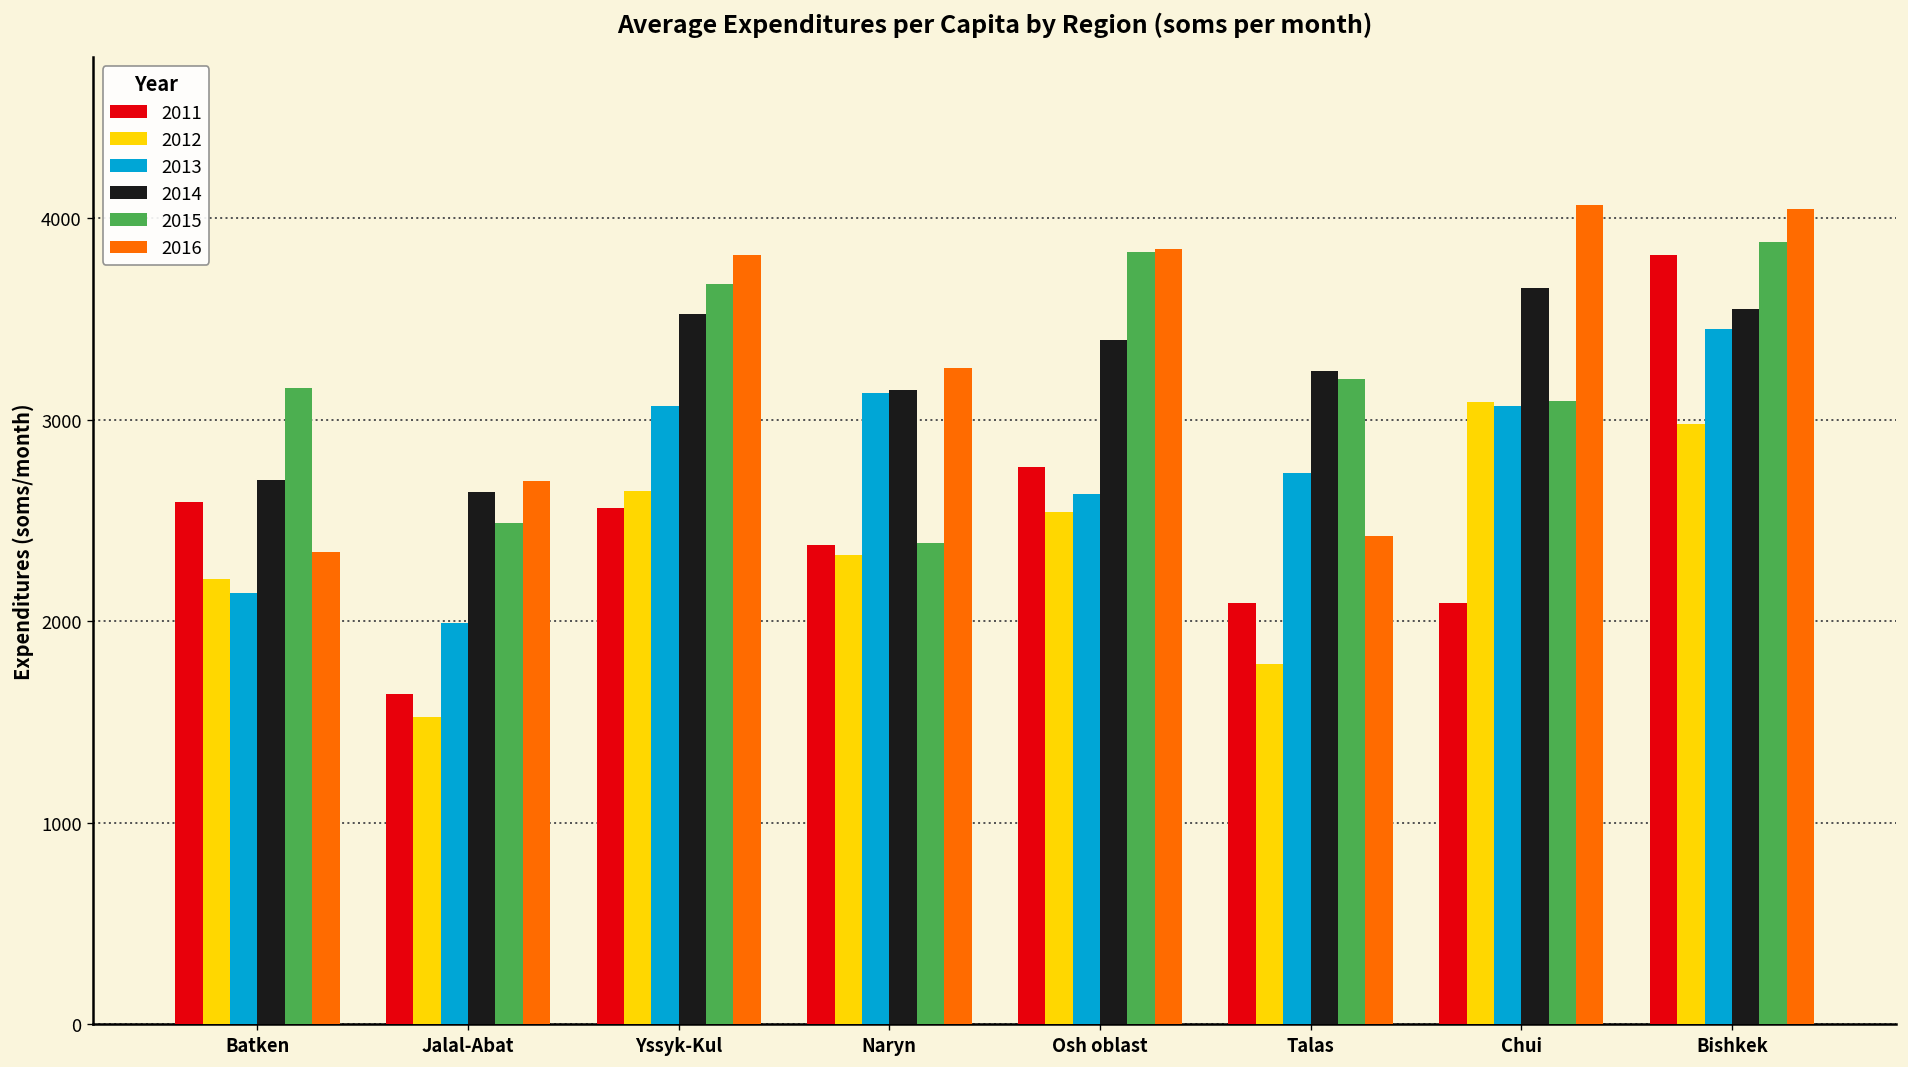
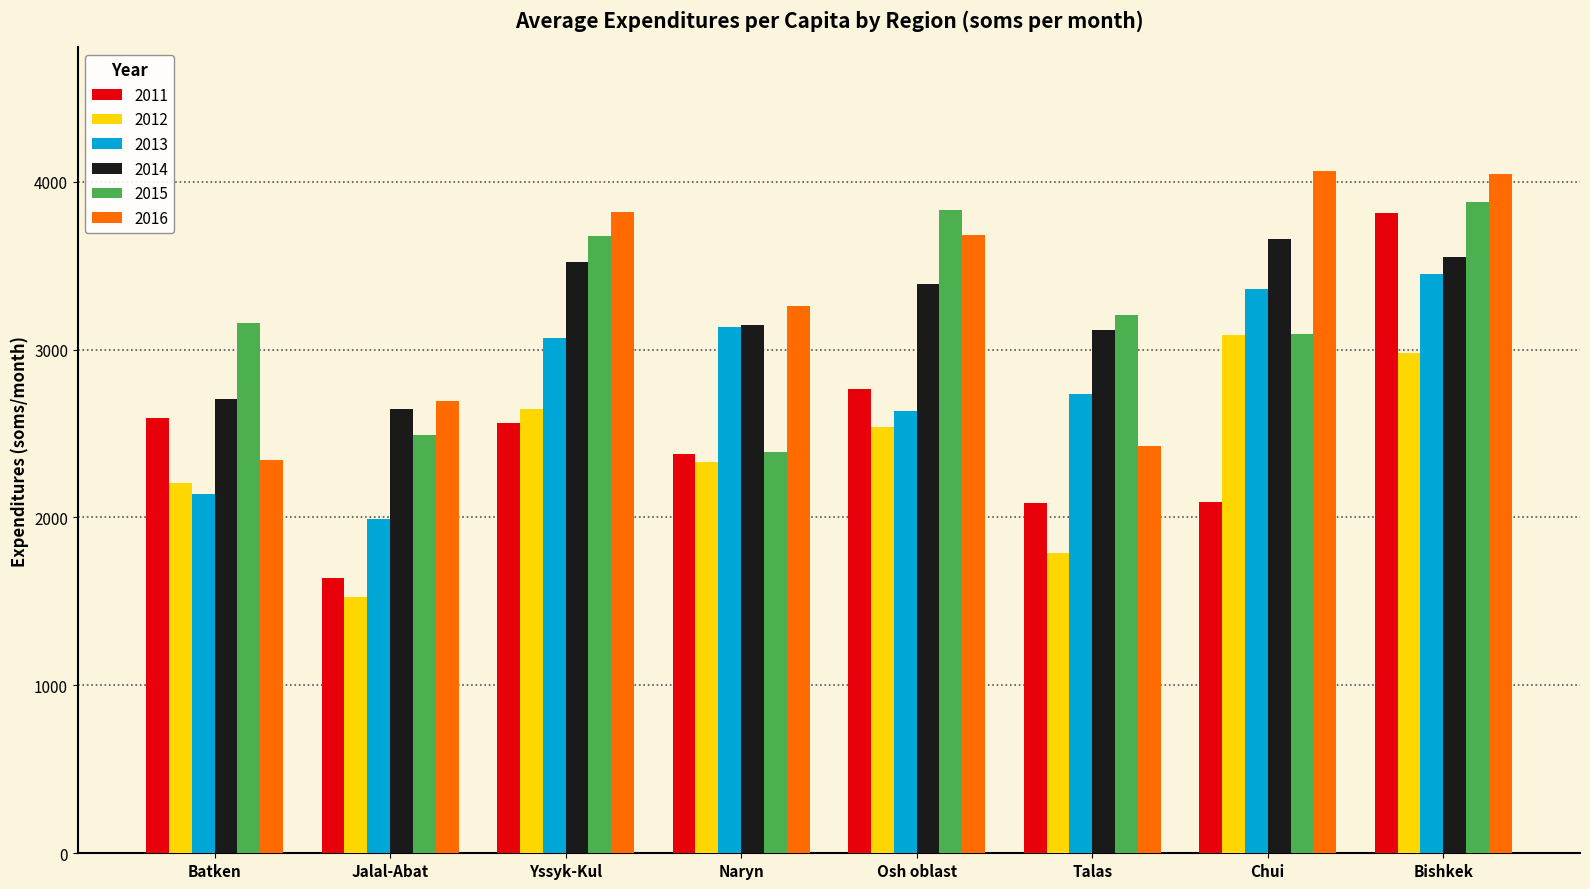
2016, Osh oblast: 3850 -> 3680
2014, Talas: 3240 -> 3120
2013, Chui: 3070 -> 3360
